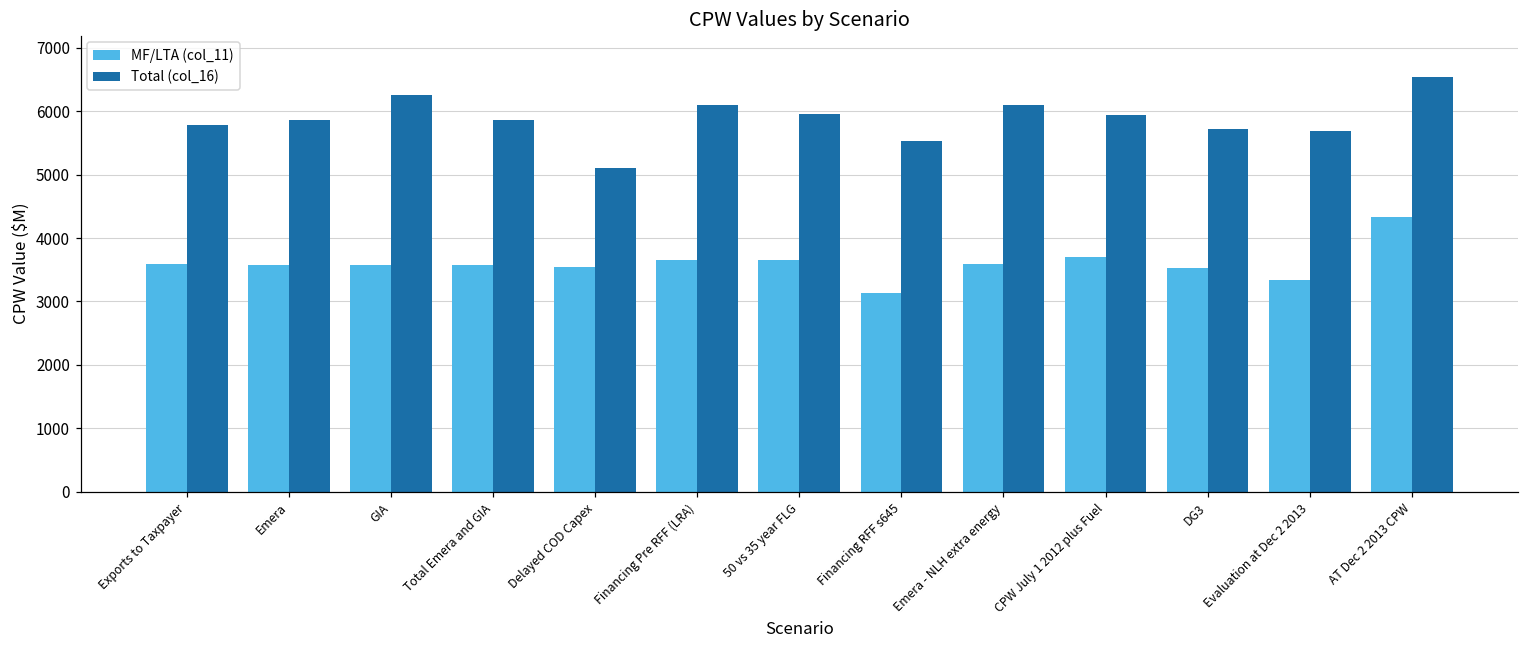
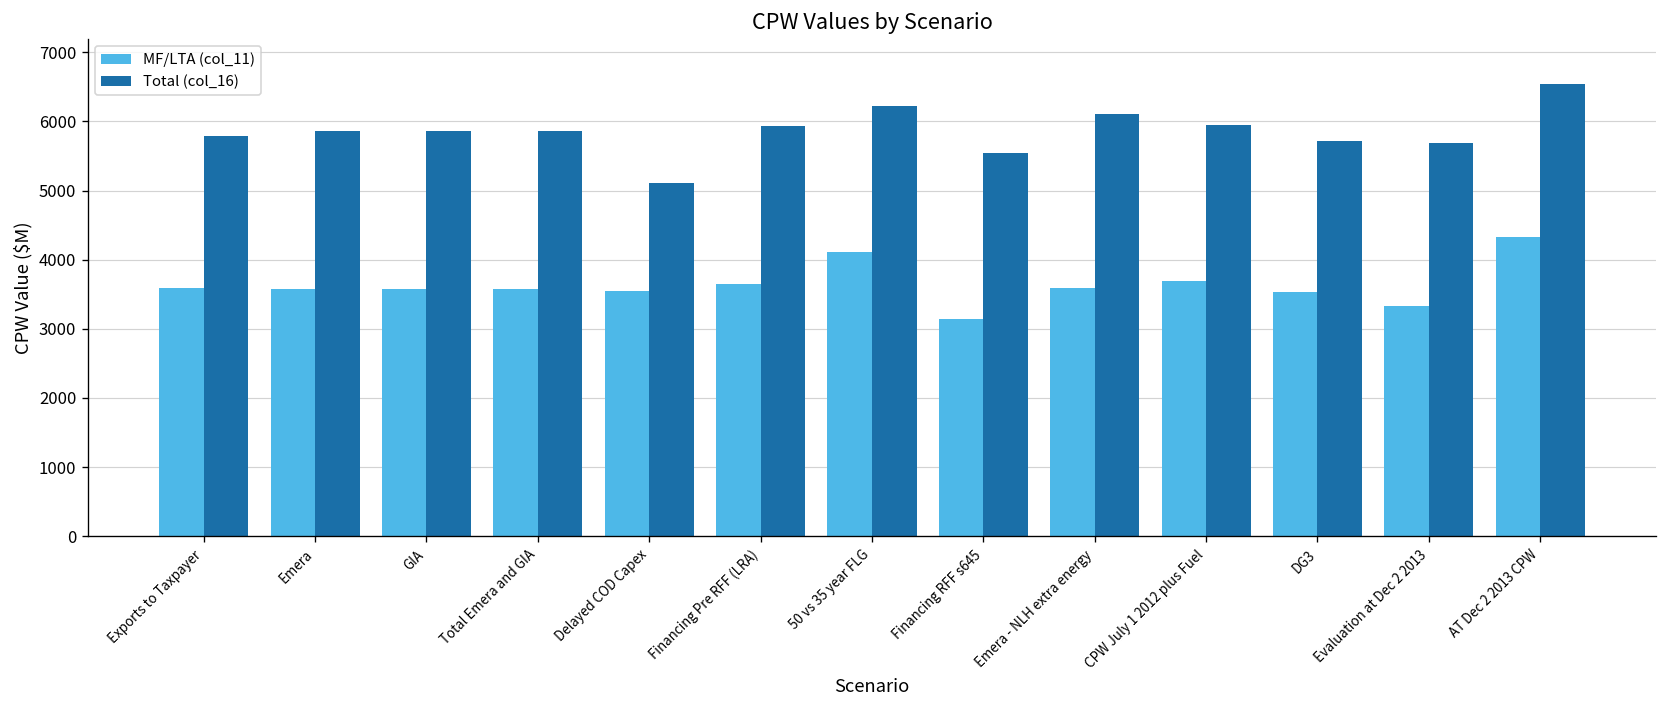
Total (col_16), GIA: 6300 -> 5900
Total (col_16), Financing Pre RFF (LRA): 6100 -> 5900
MF/LTA (col_11), 50 vs 35 year FLG: 3700 -> 4100
Total (col_16), 50 vs 35 year FLG: 6000 -> 6200
